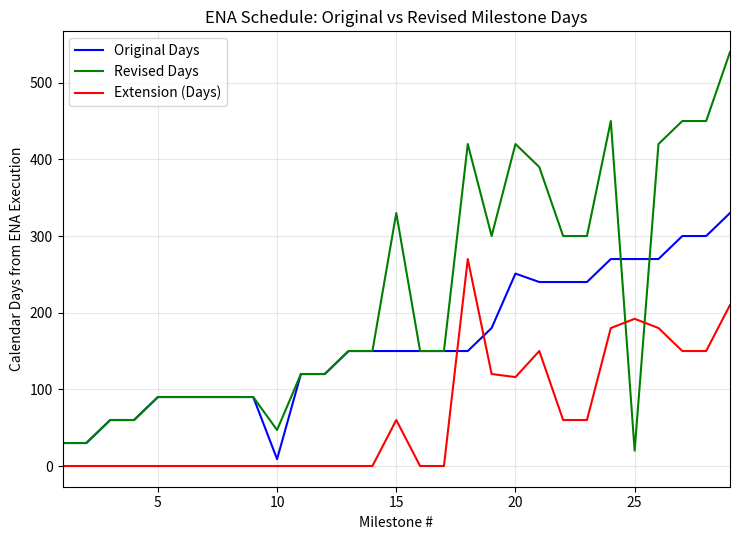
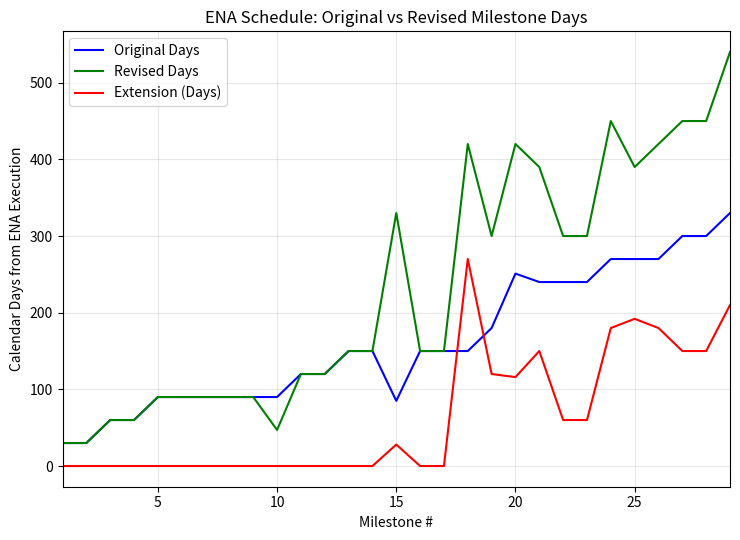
Original Days, 10: 10 -> 90
Original Days, 15: 150 -> 90
Extension (Days), 15: 60 -> 30
Revised Days, 25: 20 -> 390
